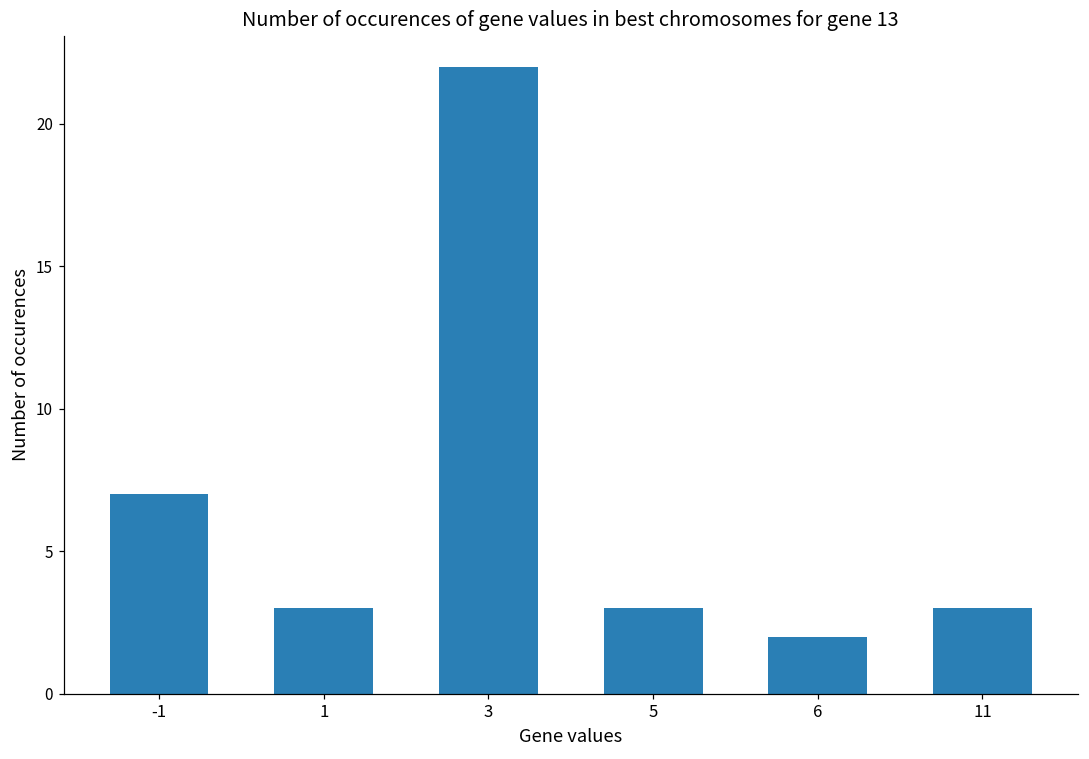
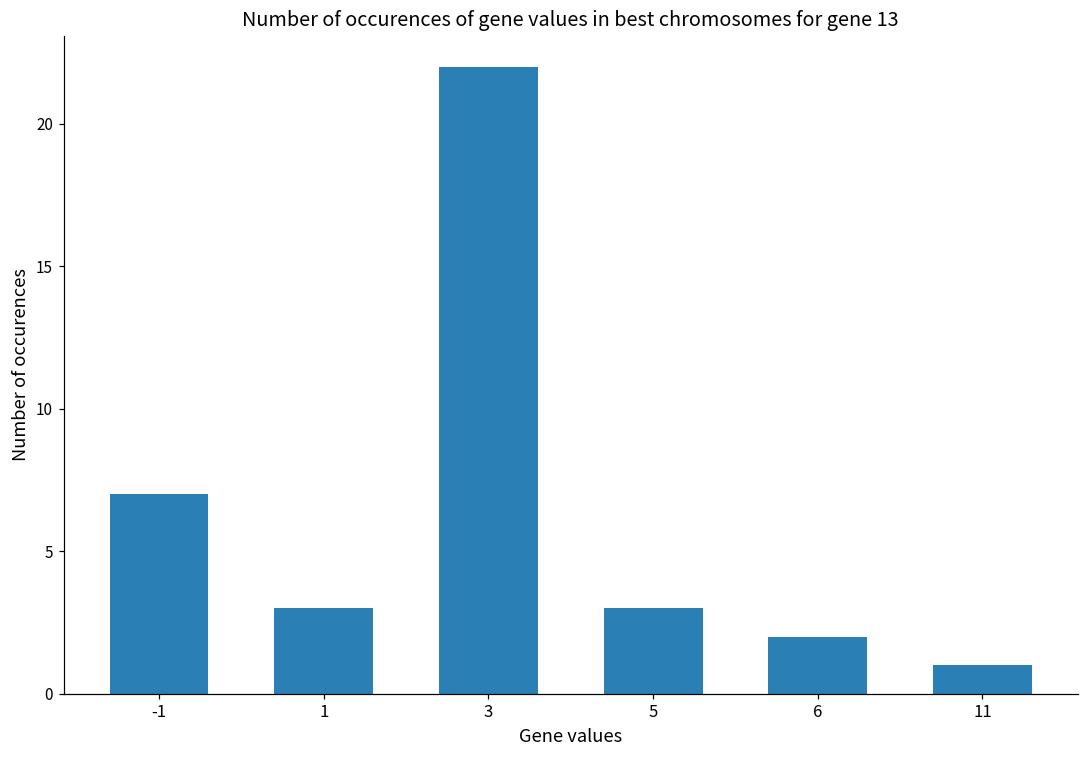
11: 3 -> 1
